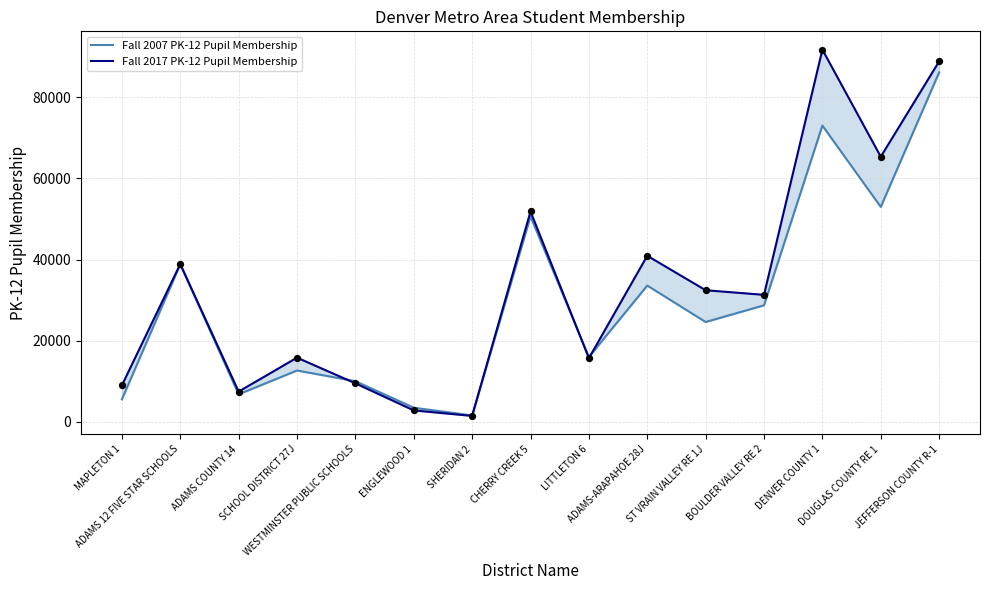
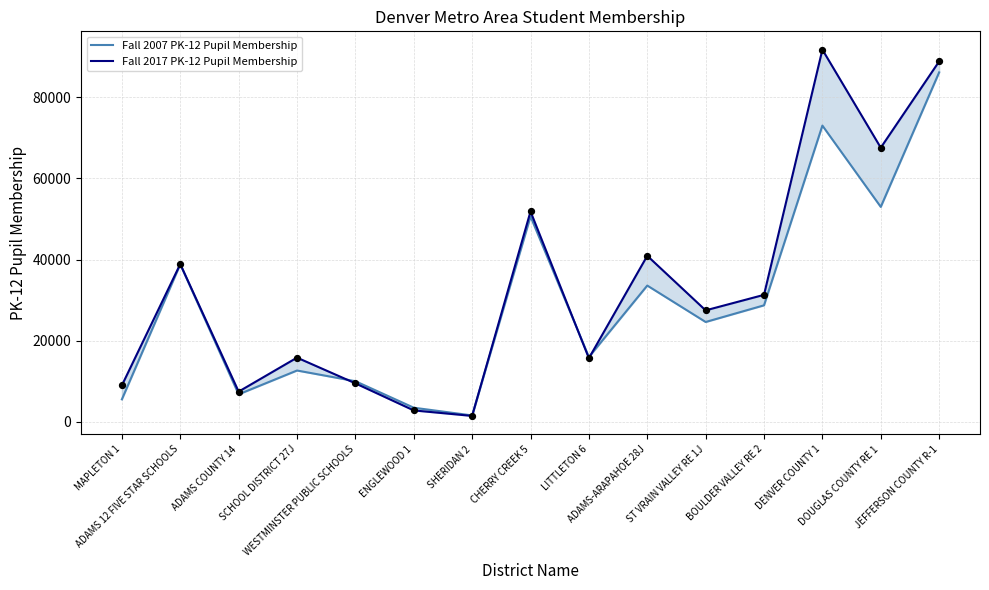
Fall 2017 PK-12 Pupil Membership, ST VRAIN VALLEY RE 1J: 32000 -> 27000
Fall 2017 PK-12 Pupil Membership, DOUGLAS COUNTY RE 1: 65000 -> 68000
